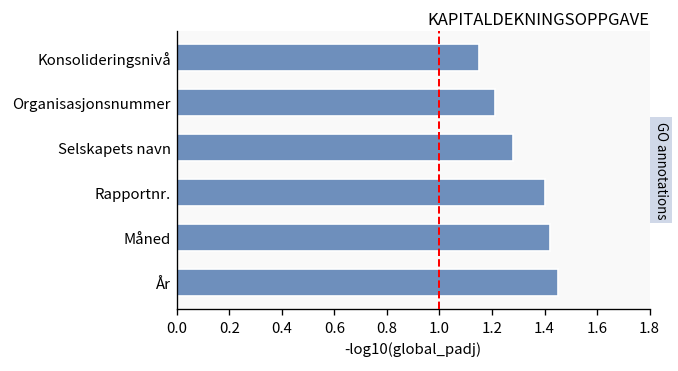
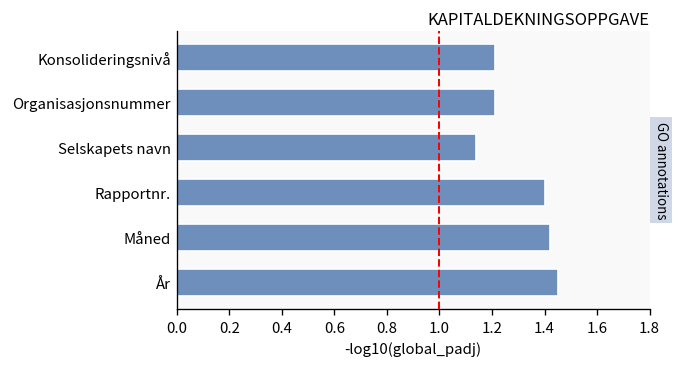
Konsolideringsnivå: 1.15 -> 1.21
Selskapets navn: 1.28 -> 1.14
